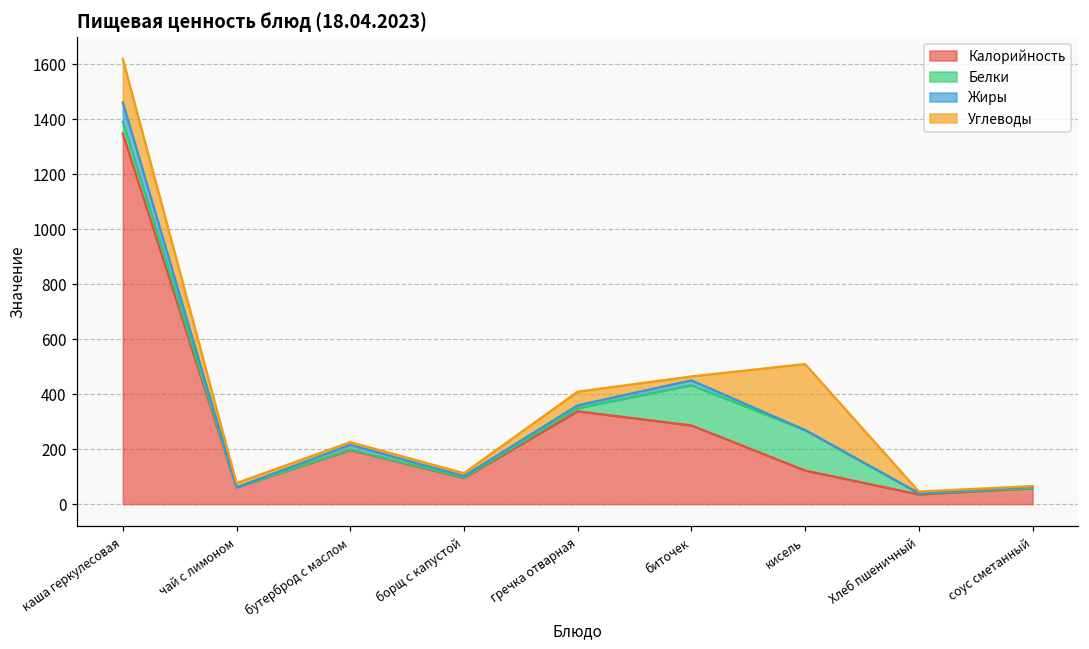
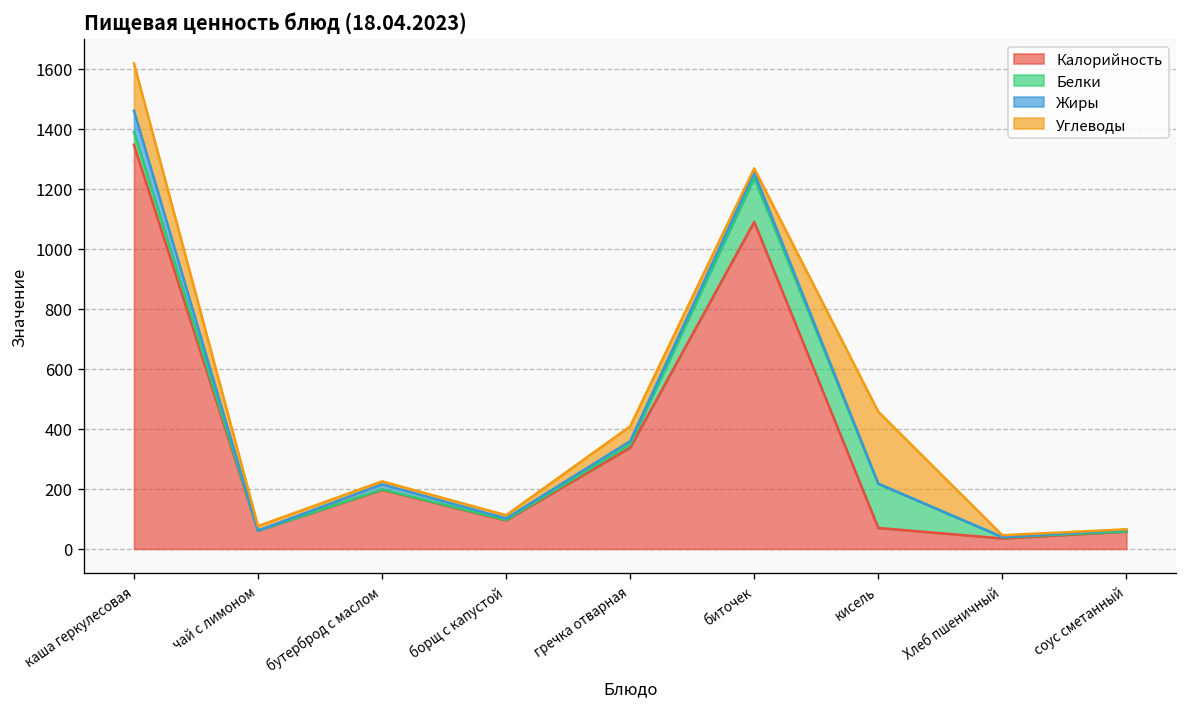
Калорийность, биточек: 290 -> 1090
Калорийность, кисель: 120 -> 70
